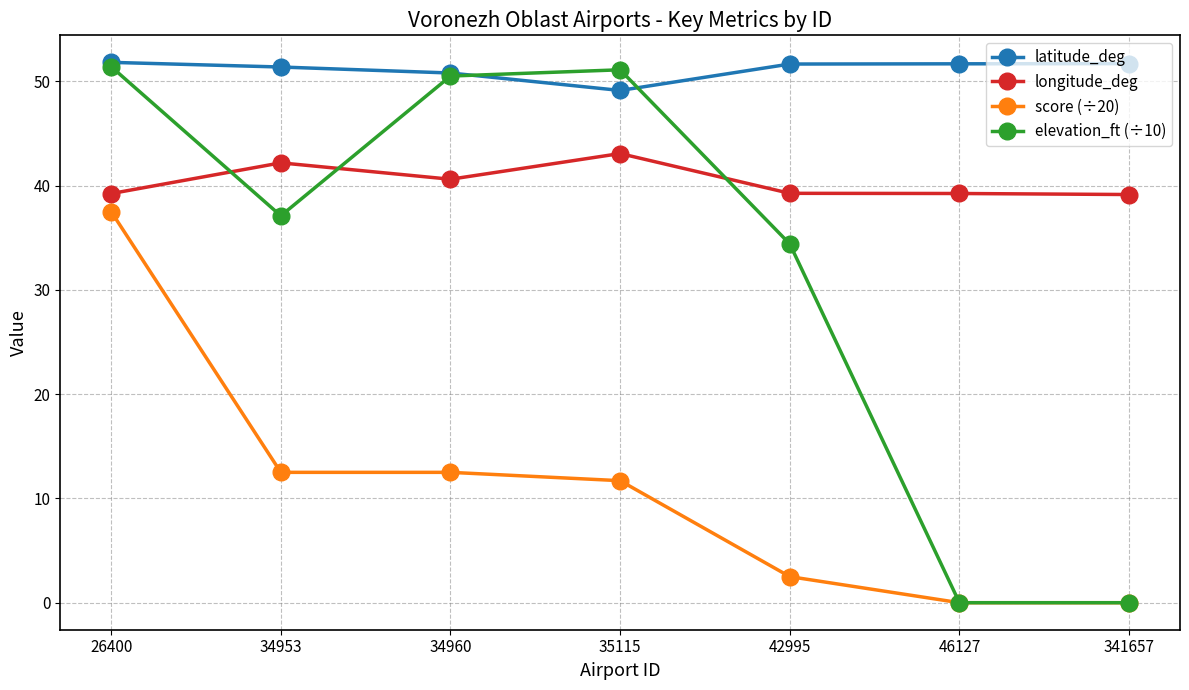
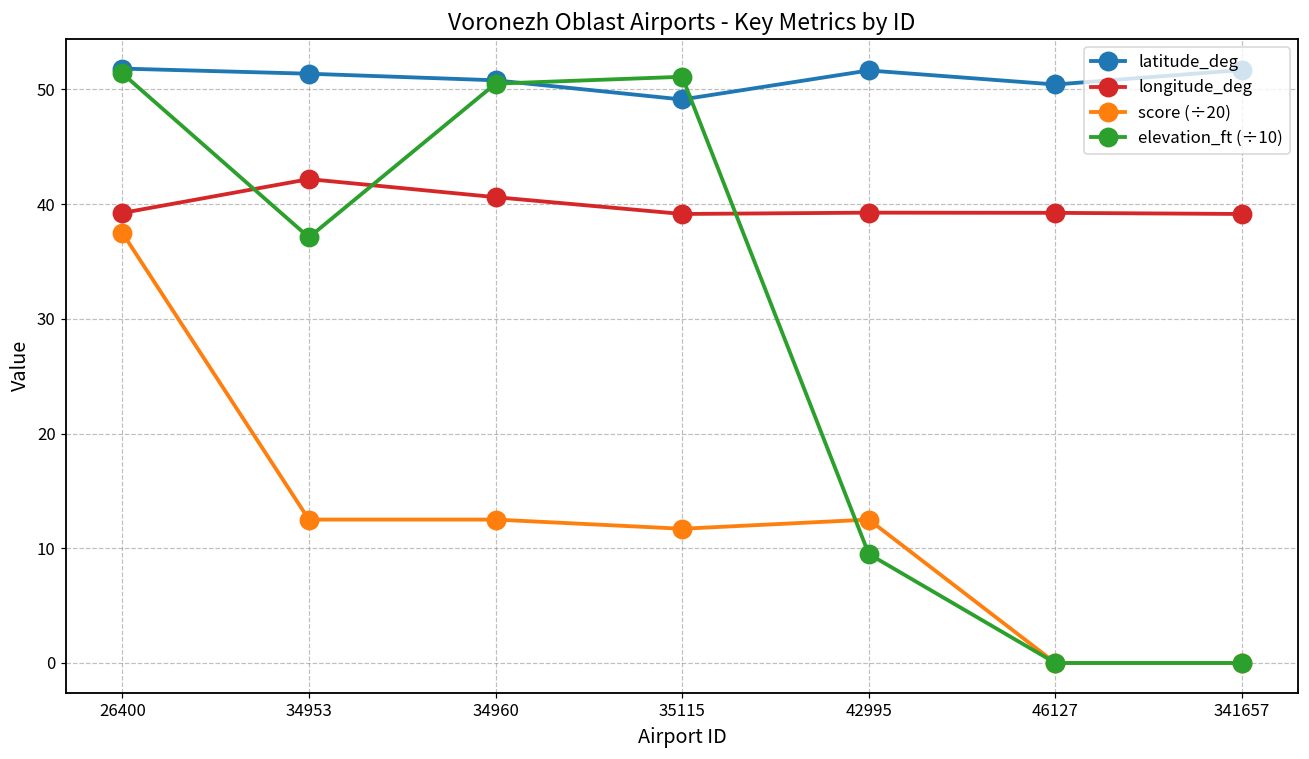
longitude_deg, 35115: 43.1 -> 39.1
score (÷20), 42995: 2.5 -> 12.5
elevation_ft (÷10), 42995: 34.4 -> 9.5
latitude_deg, 46127: 51.7 -> 50.4
